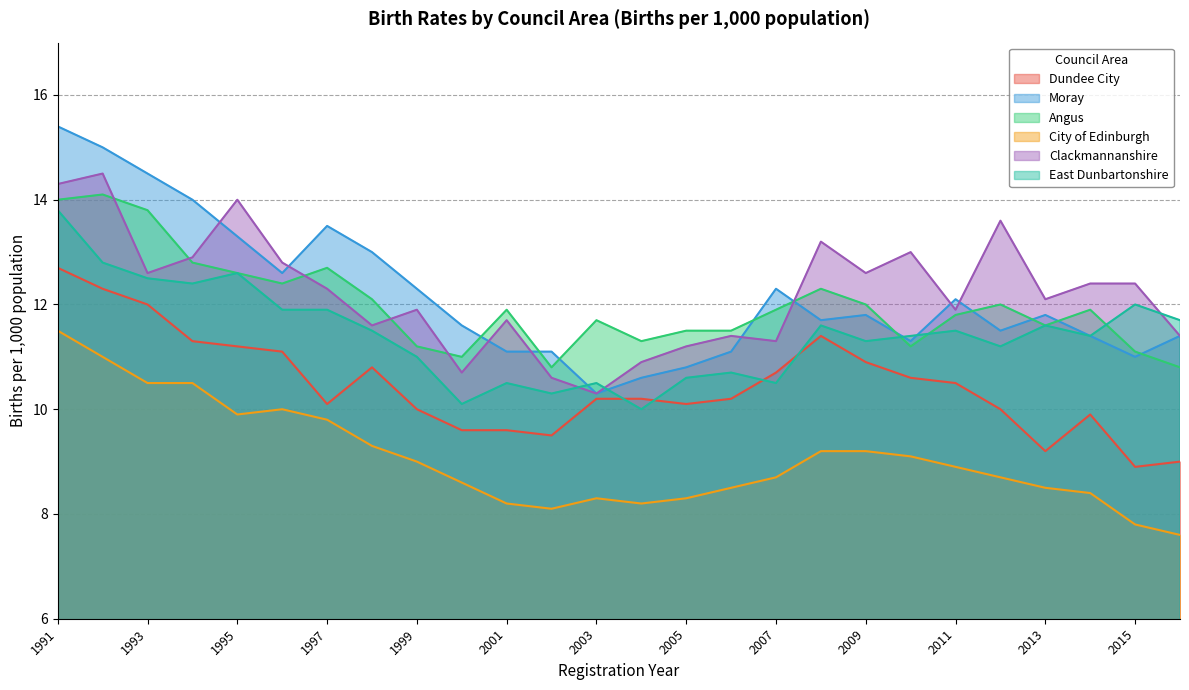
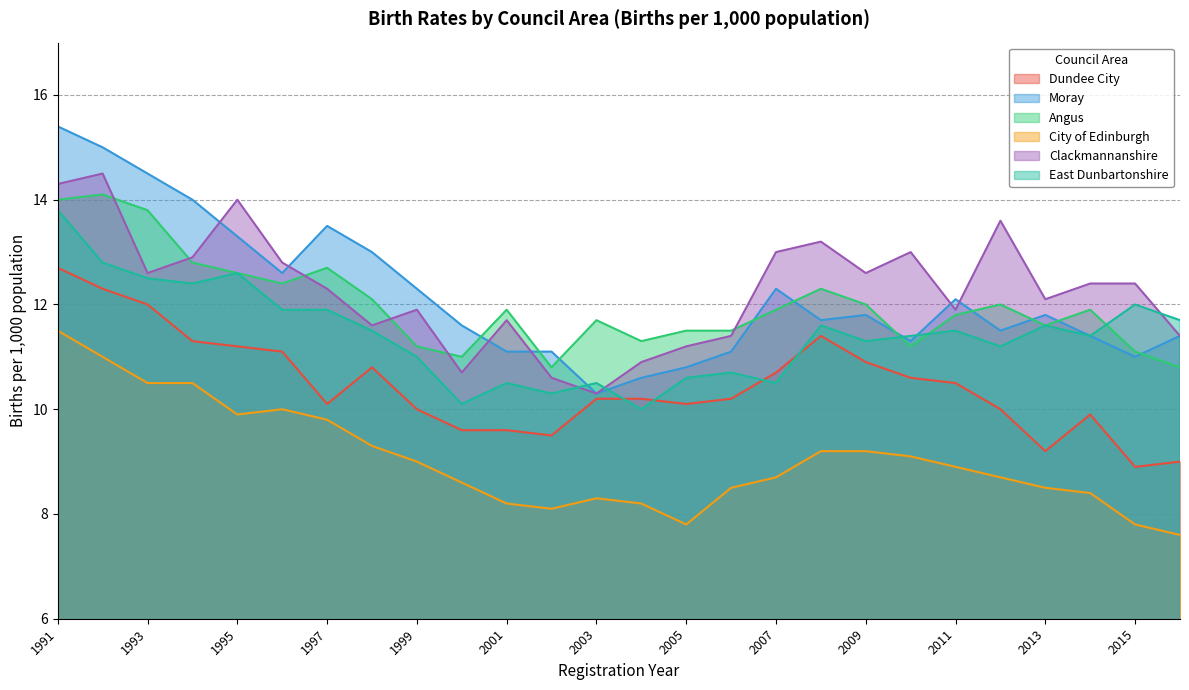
City of Edinburgh, 2005: 8.3 -> 7.8
Clackmannanshire, 2007: 11.3 -> 13.0
